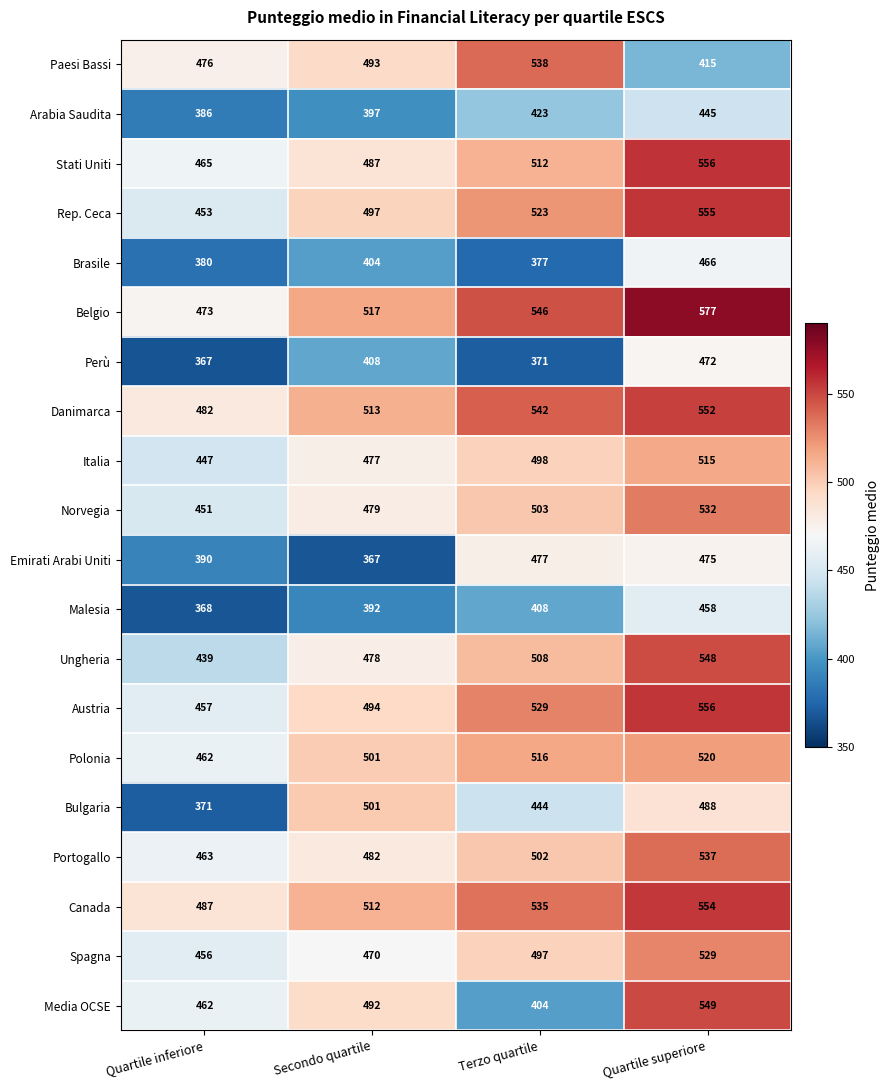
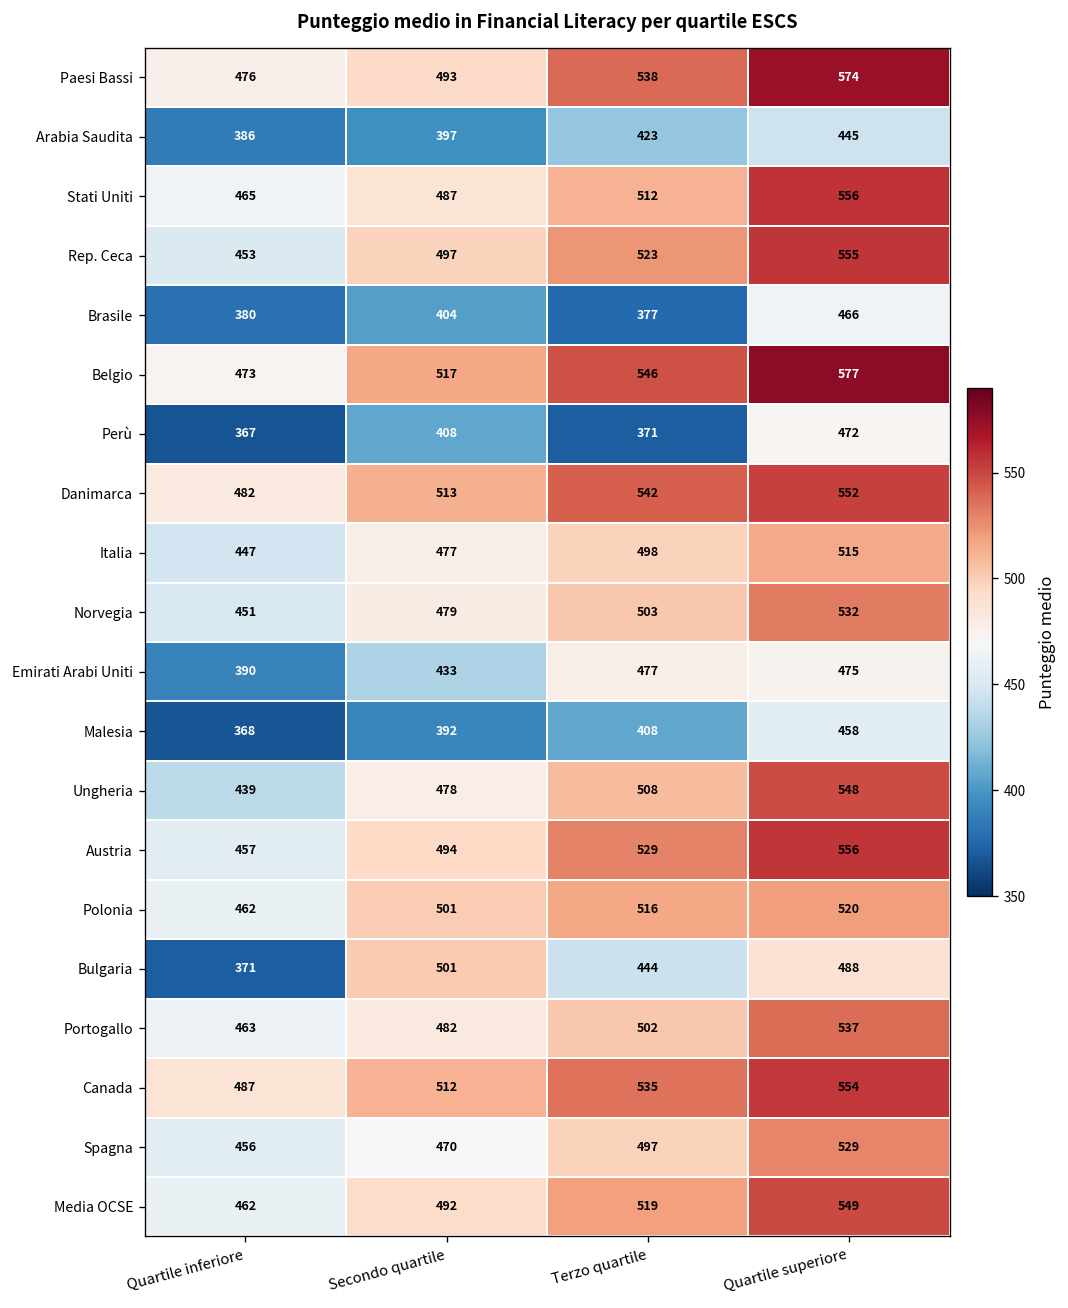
Paesi Bassi, Quartile superiore: 415 -> 574
Emirati Arabi Uniti, Secondo quartile: 367 -> 433
Media OCSE, Terzo quartile: 404 -> 519
